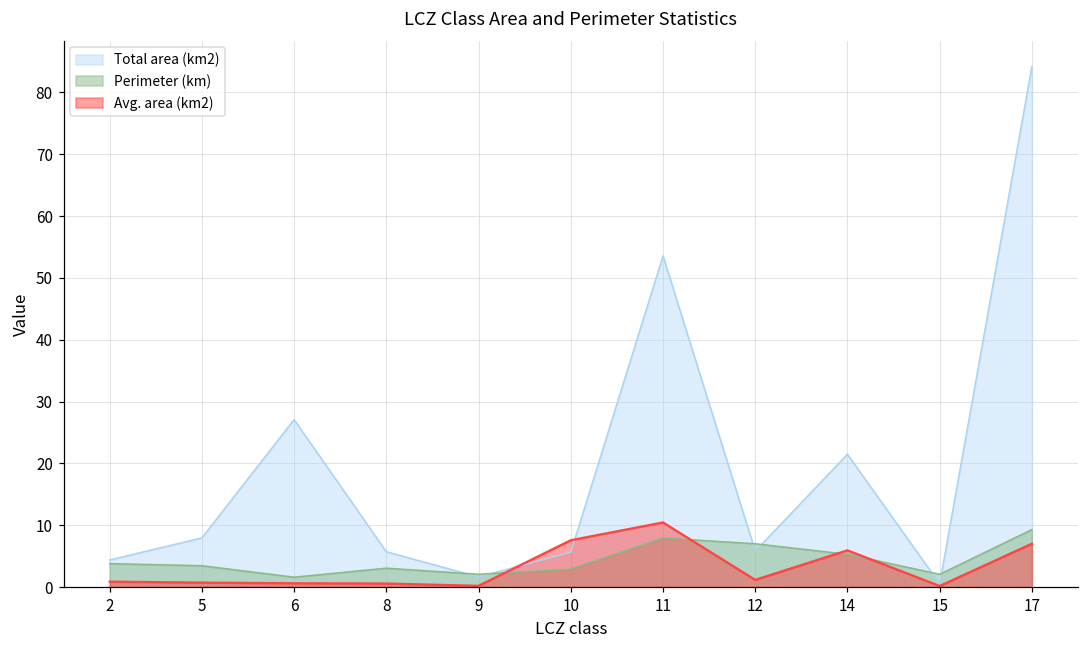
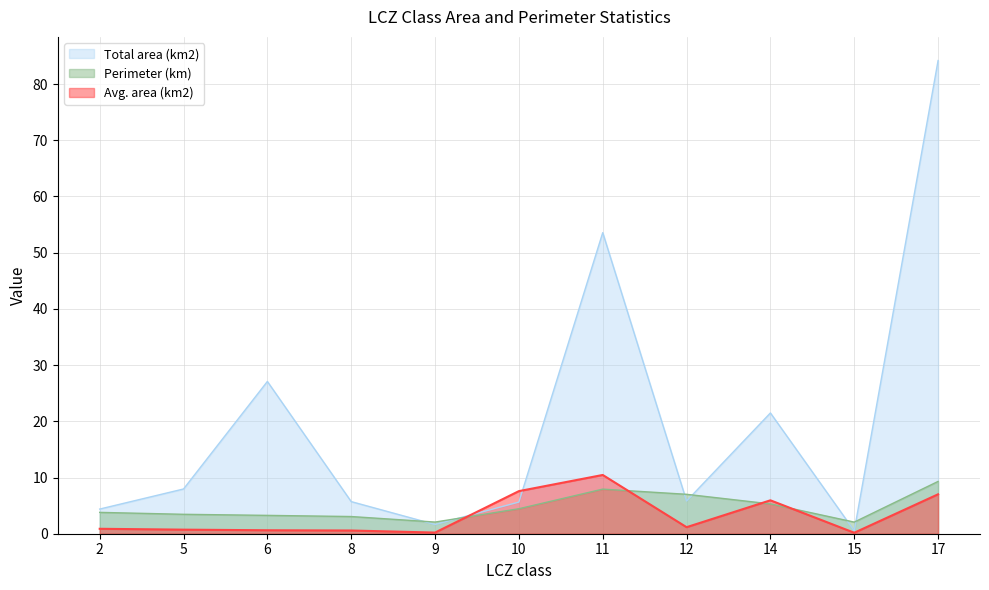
Perimeter (km), 6: 2 -> 3
Perimeter (km), 10: 3 -> 4
